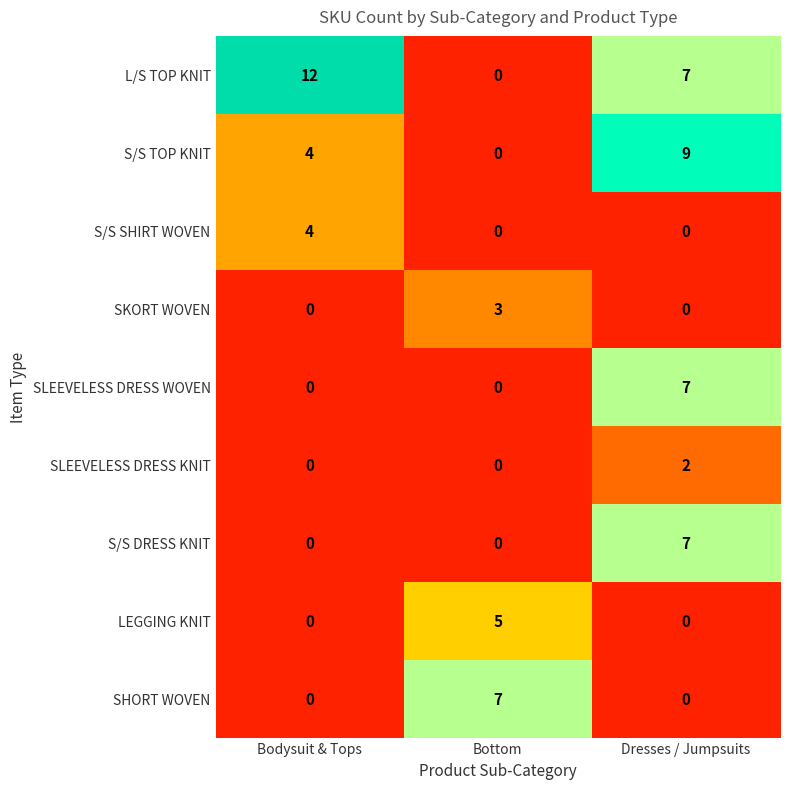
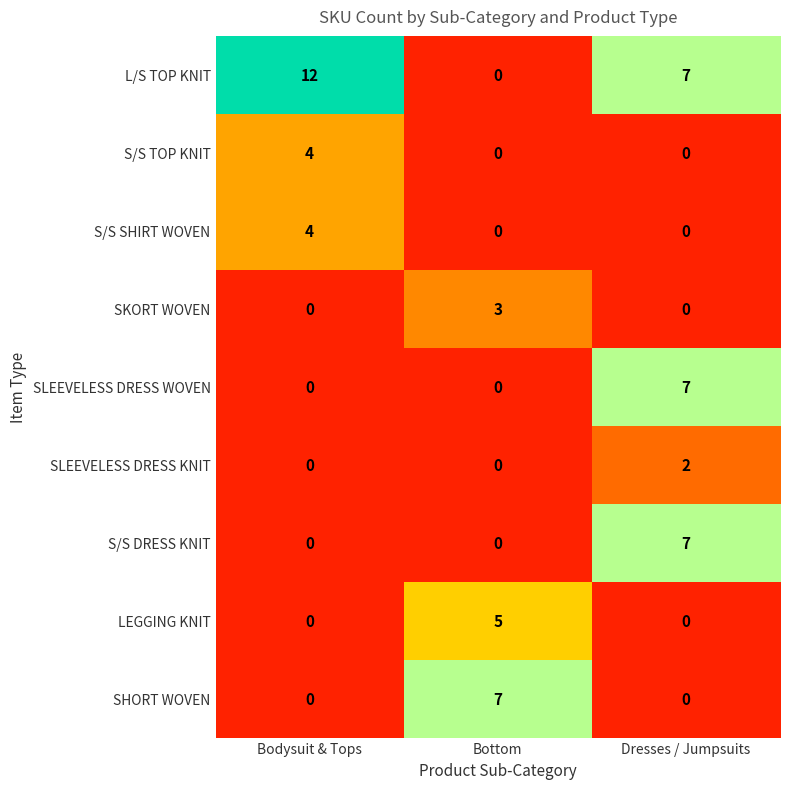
S/S TOP KNIT, Dresses / Jumpsuits: 9 -> 0
